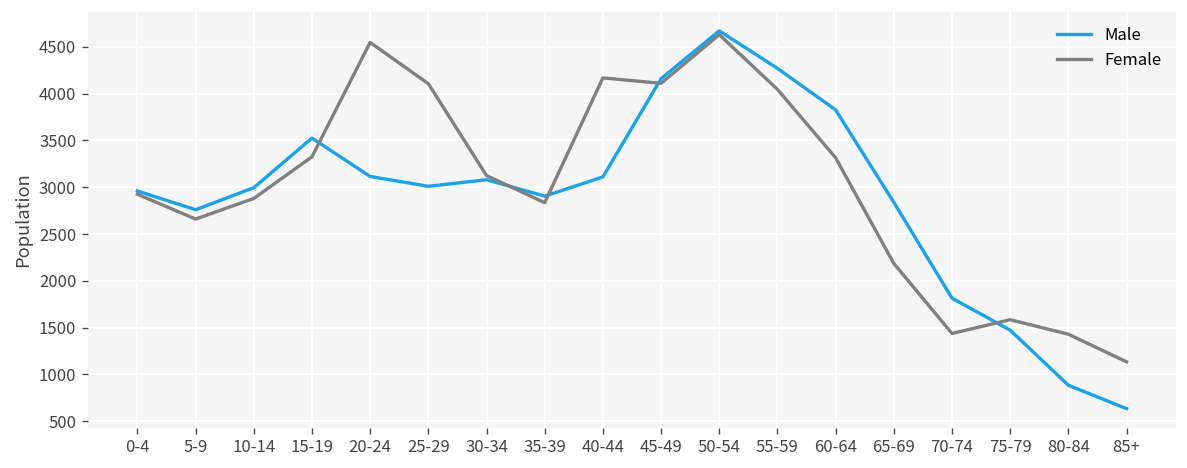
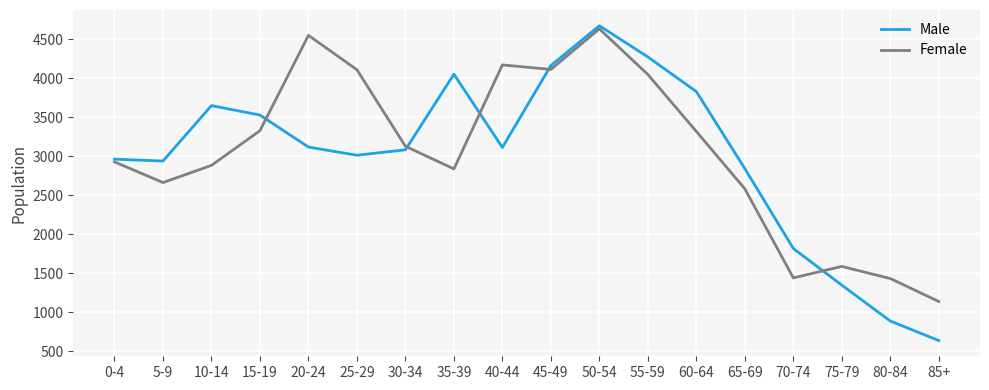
Male, 5-9: 2800 -> 2900
Male, 10-14: 3000 -> 3600
Male, 35-39: 2900 -> 4000
Female, 65-69: 2200 -> 2600
Male, 75-79: 1500 -> 1300
